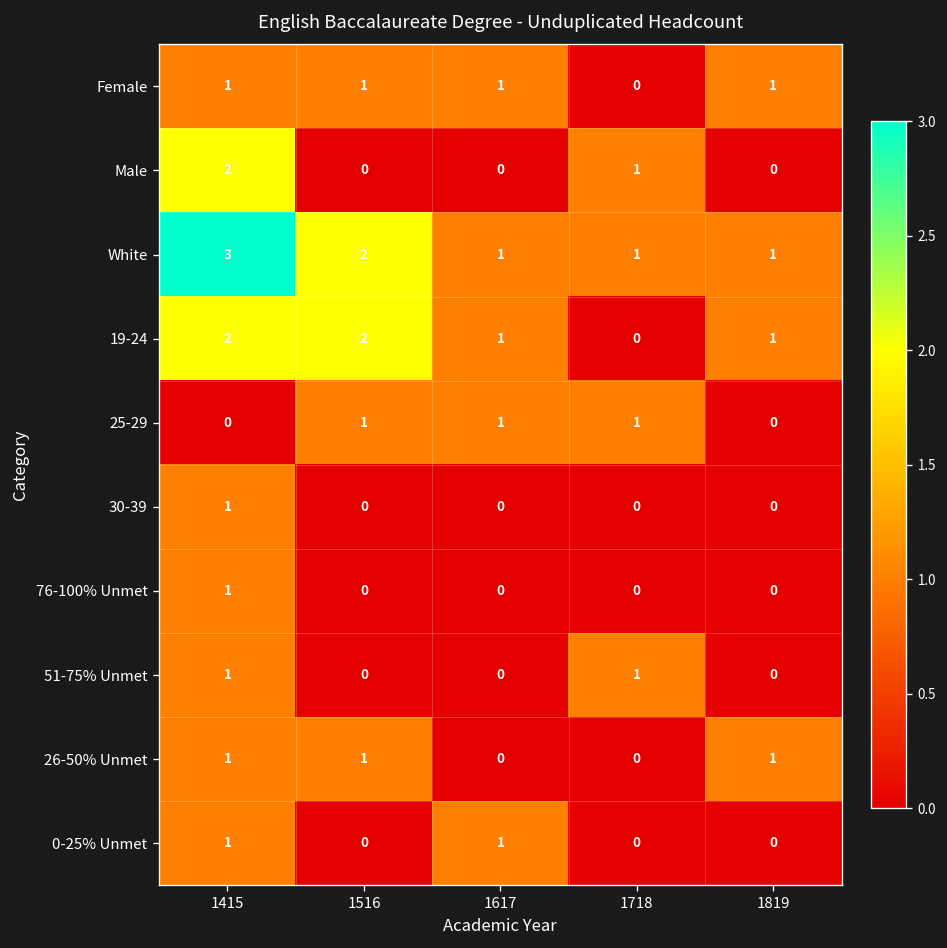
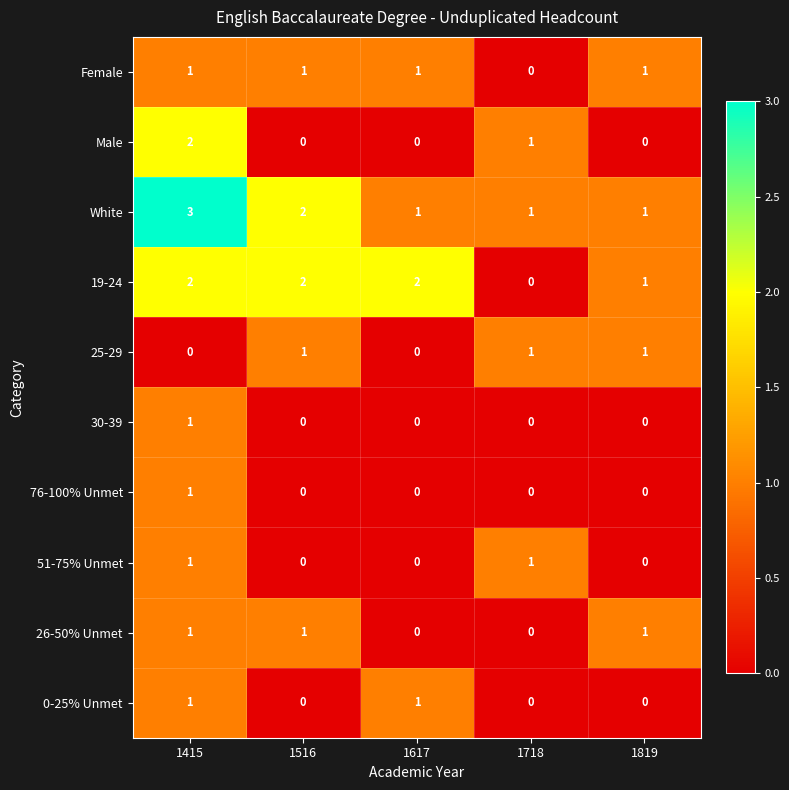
19-24, 1617: 1 -> 2
25-29, 1617: 1 -> 0
25-29, 1819: 0 -> 1
